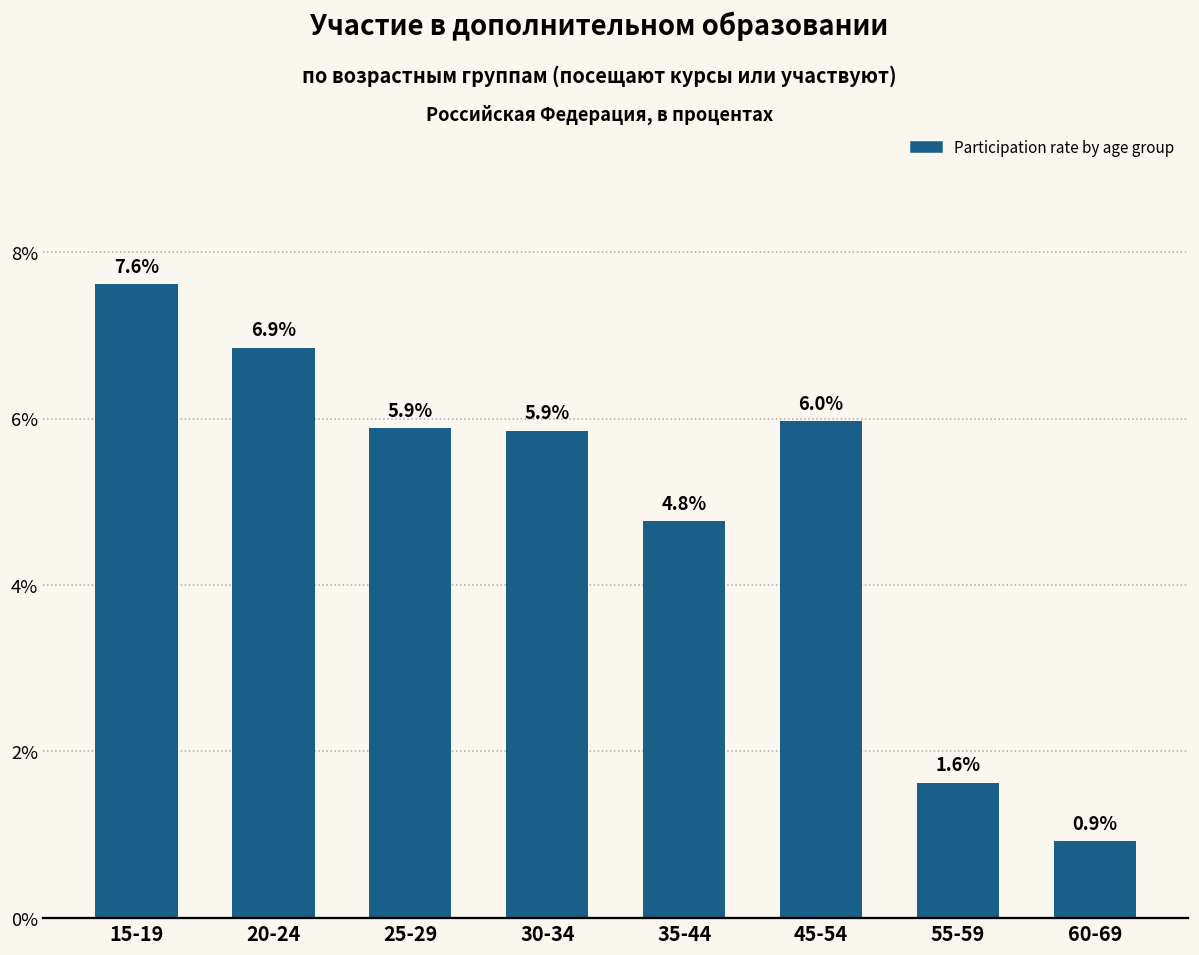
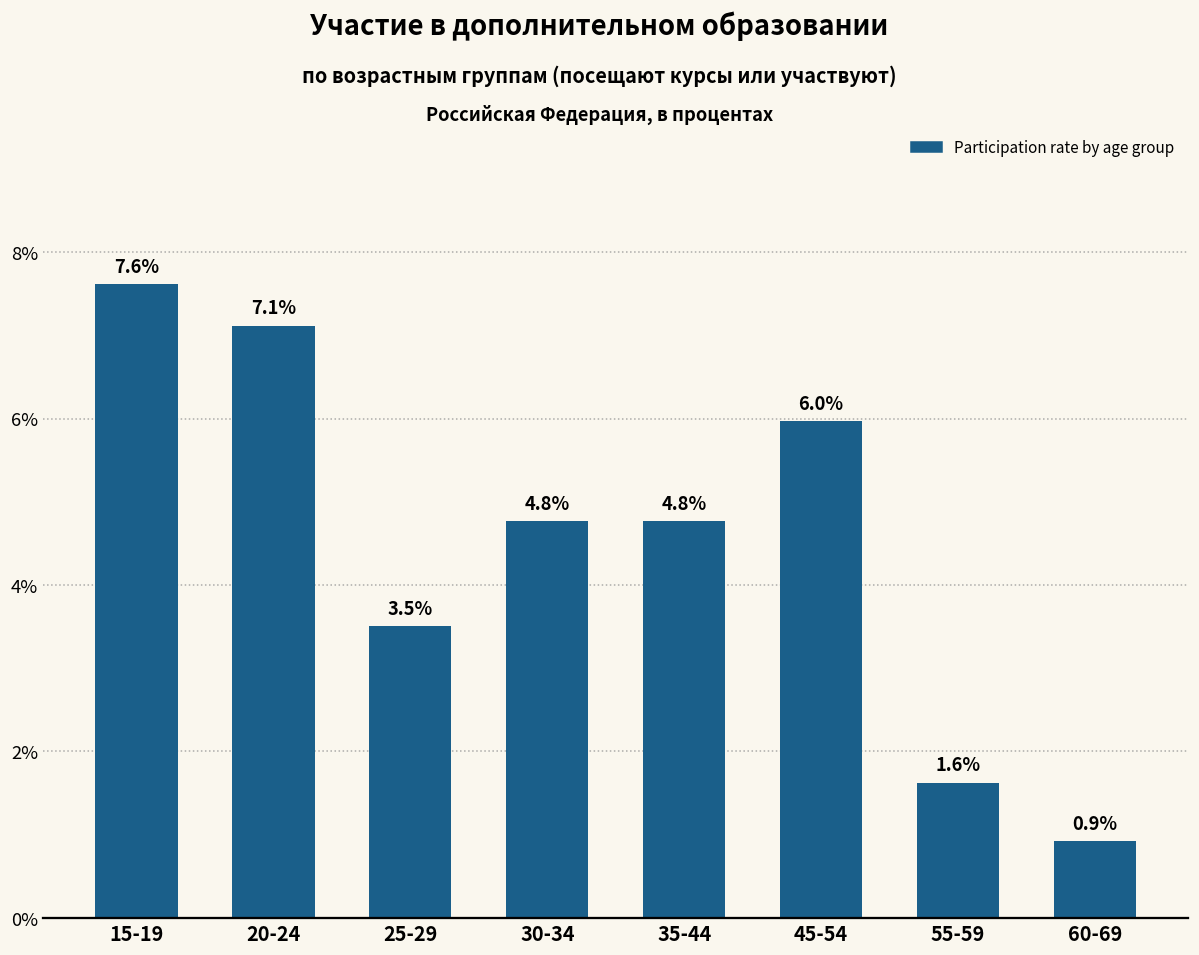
20-24: 6.9% -> 7.1%
25-29: 5.9% -> 3.5%
30-34: 5.9% -> 4.8%
